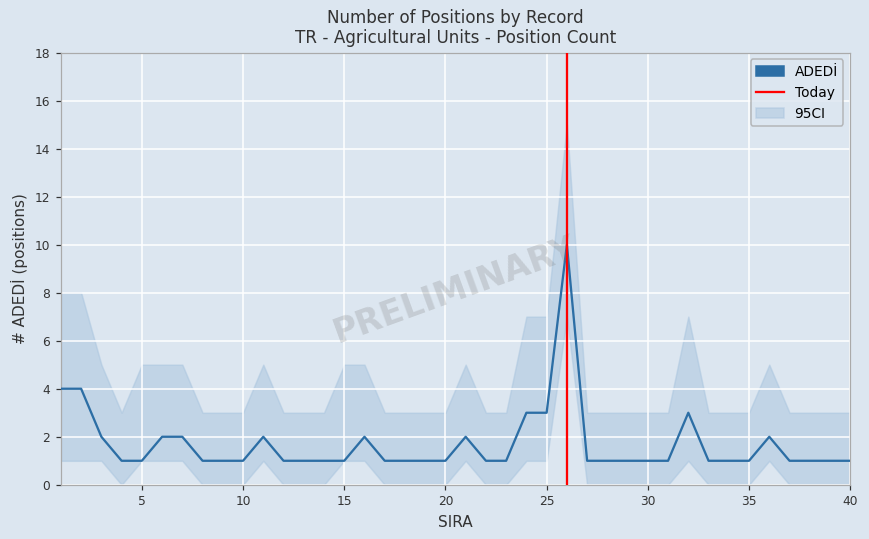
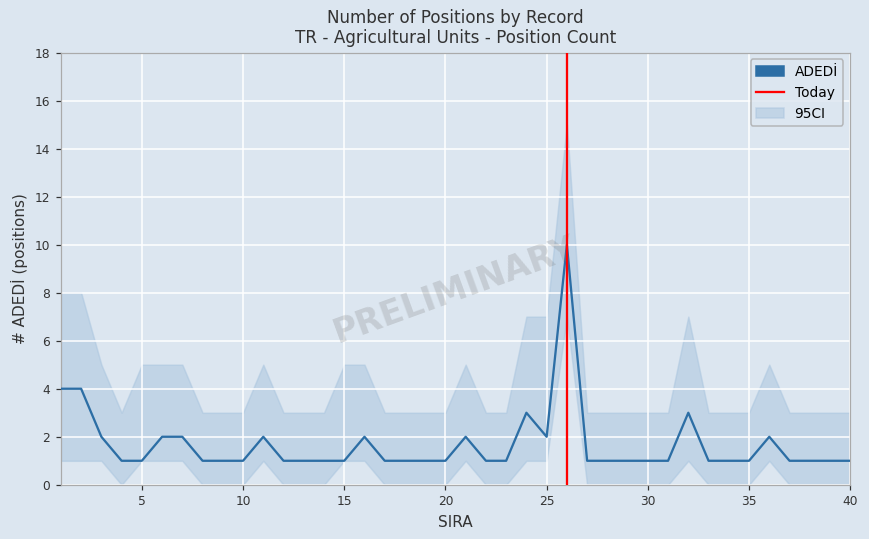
ADEDİ, 25: 3 -> 2
